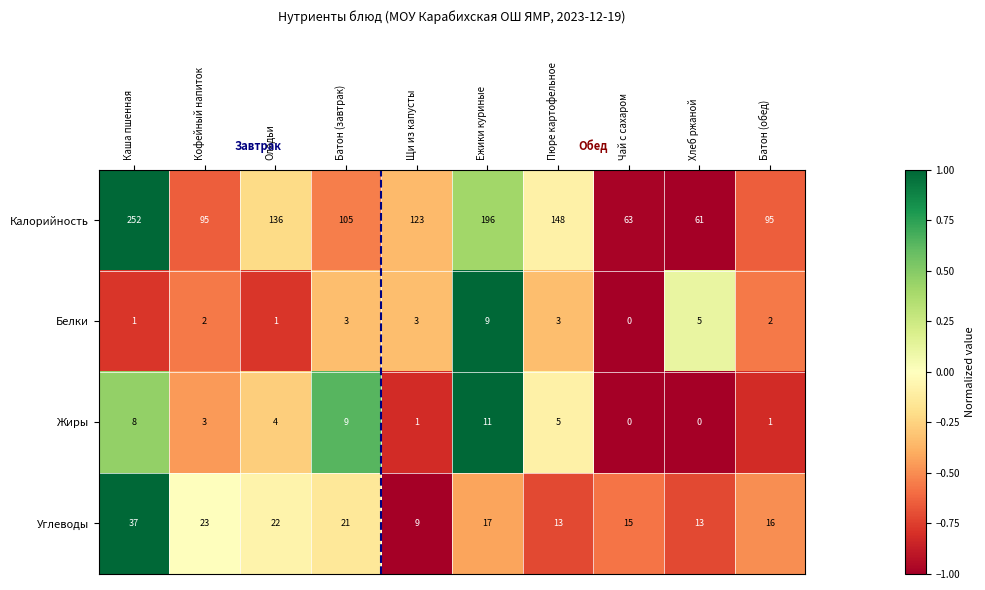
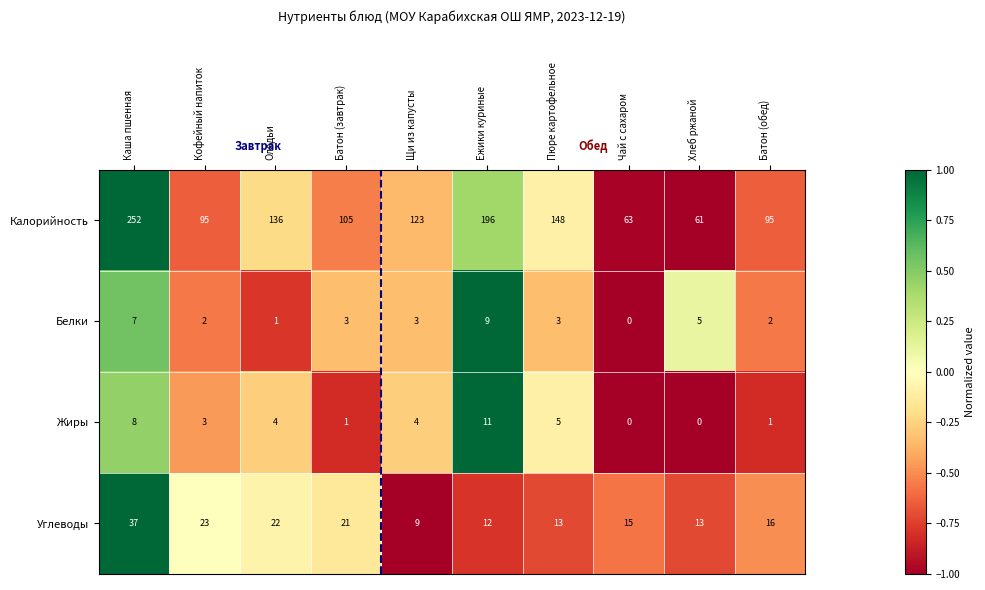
Белки, Каша пшенная: 1 -> 7
Жиры, Батон (завтрак): 9 -> 1
Жиры, Щи из капусты: 1 -> 4
Углеводы, Ежики куриные: 17 -> 12
